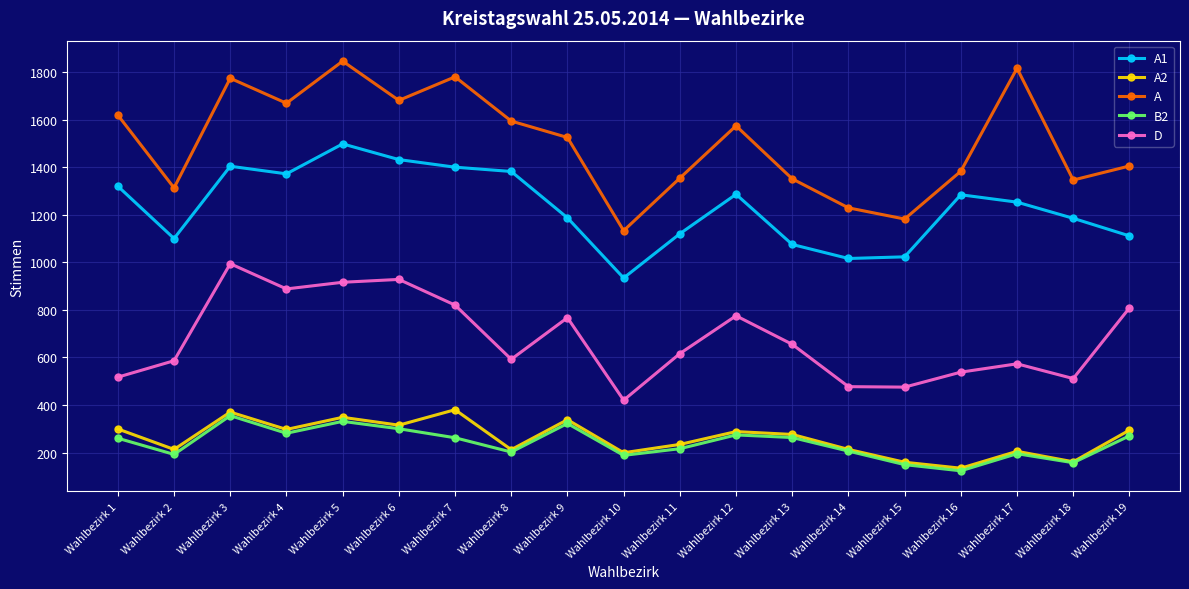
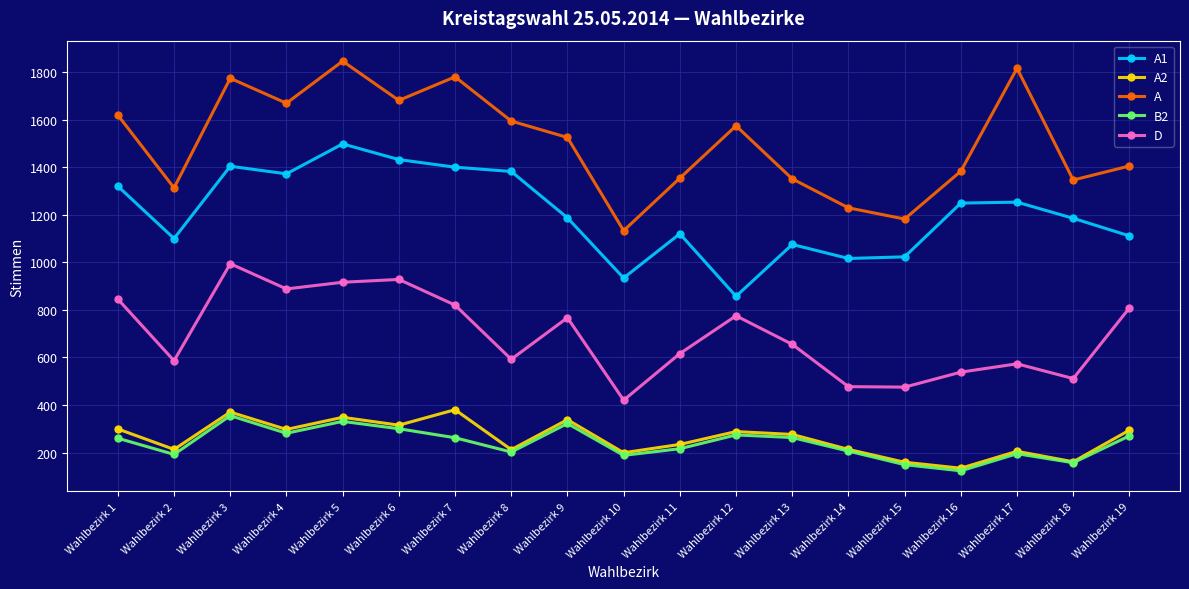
D, Wahlbezirk 1: 520 -> 850
A1, Wahlbezirk 12: 1290 -> 860
A1, Wahlbezirk 16: 1280 -> 1250
